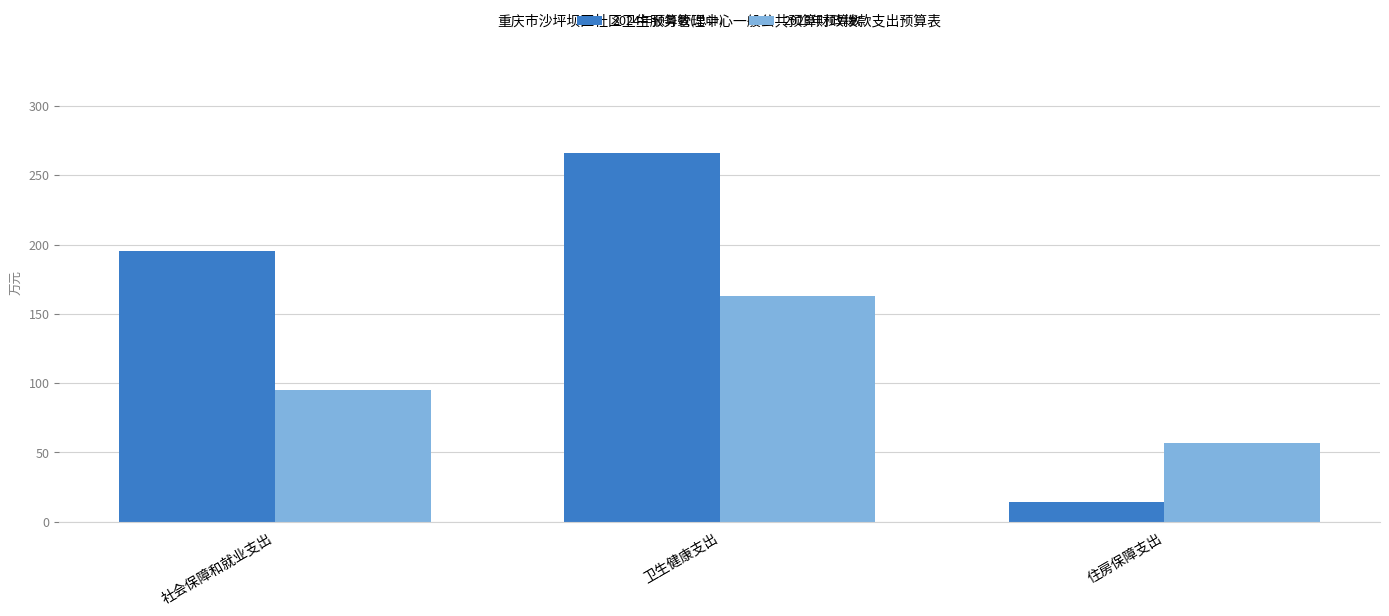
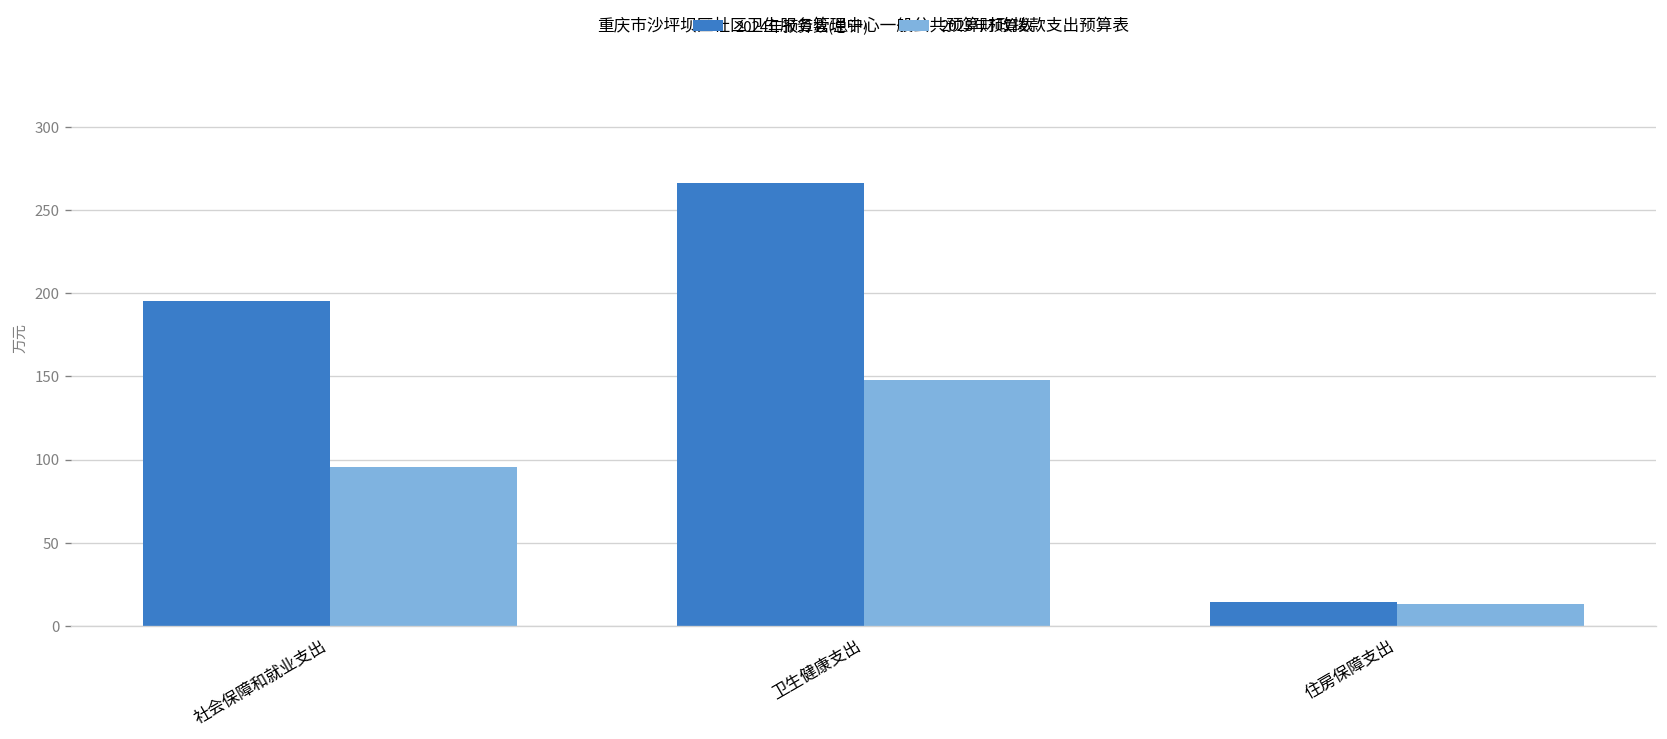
2023年预算数, 卫生健康支出: 163 -> 148
2023年预算数, 住房保障支出: 57 -> 13
